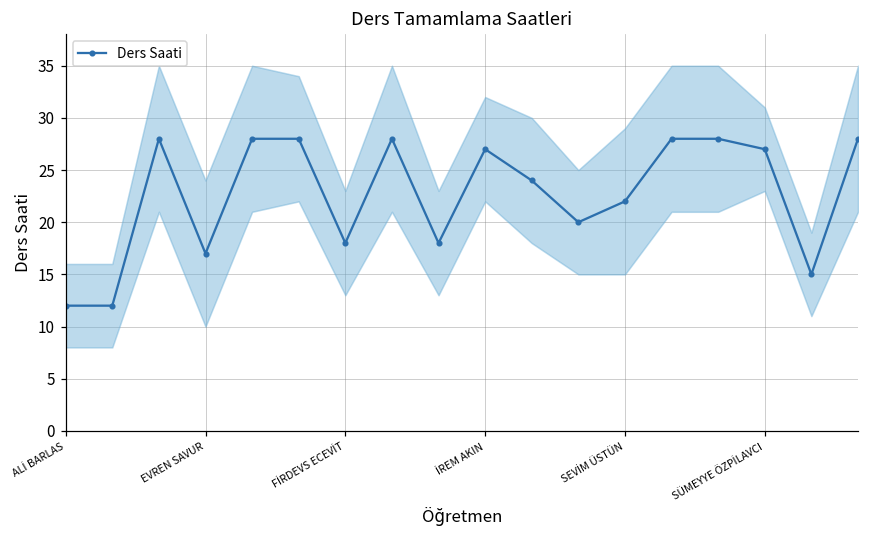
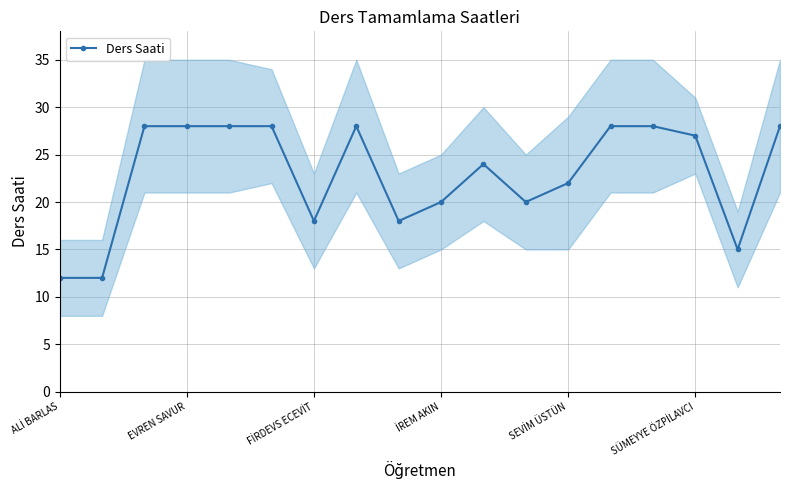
Ders Saati, EVREN SAVUR: 17 -> 28
Ders Saati, İREM AKIN: 27 -> 20
